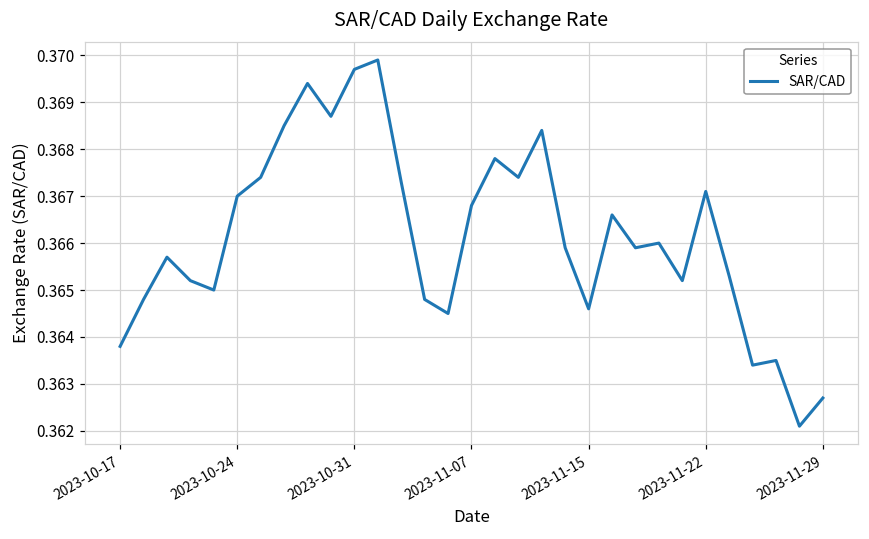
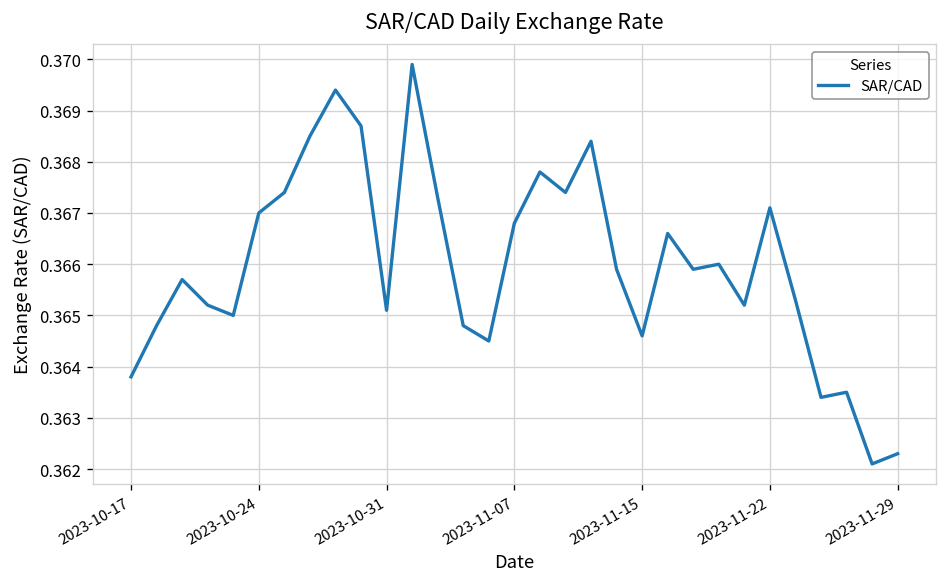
2023-10-31: 0.3697 -> 0.3651
2023-11-29: 0.3627 -> 0.3623
